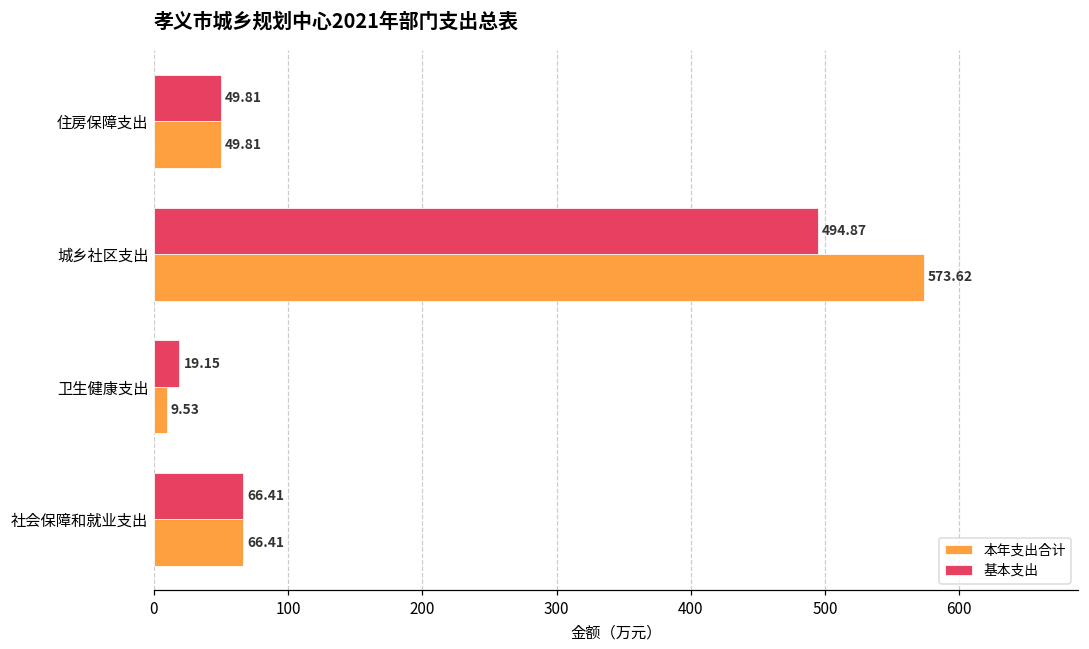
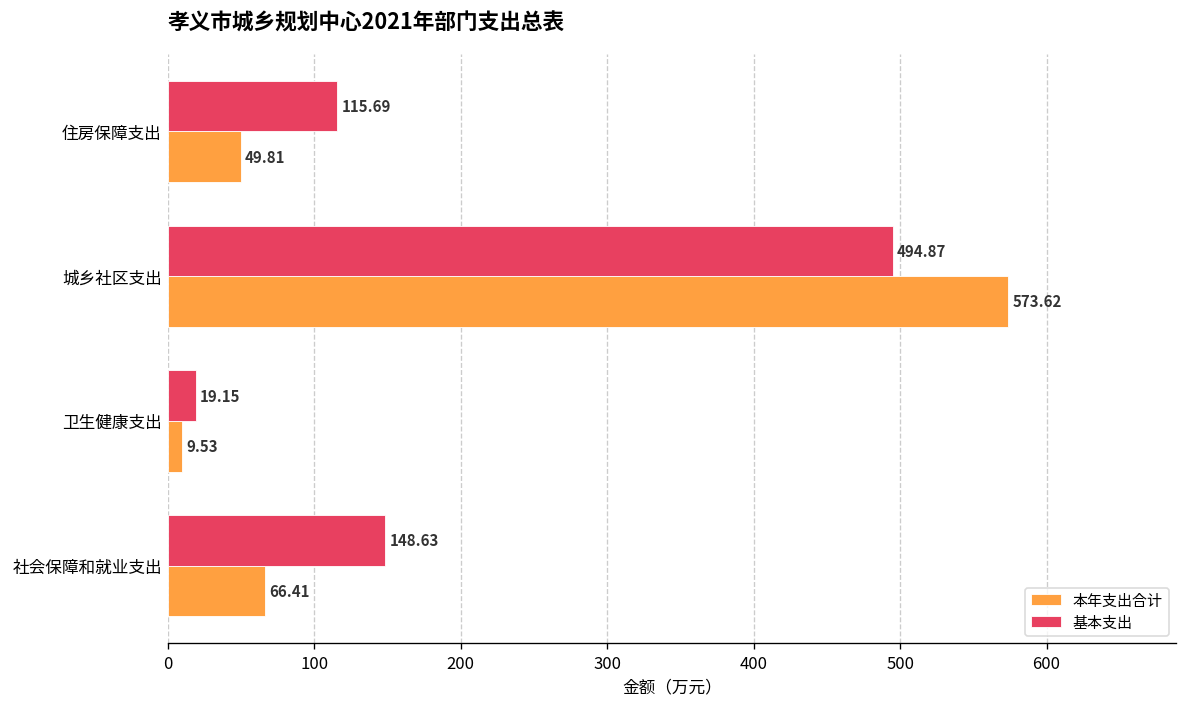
基本支出, 住房保障支出: 49.81 -> 115.69
基本支出, 社会保障和就业支出: 66.41 -> 148.63
